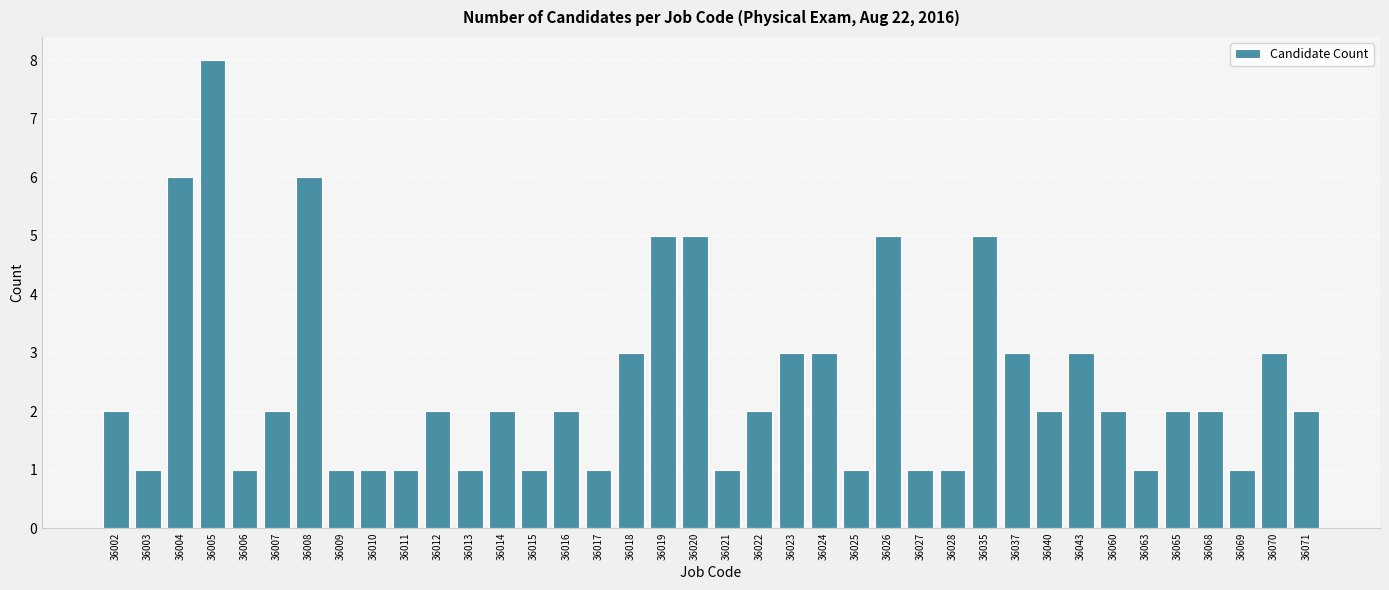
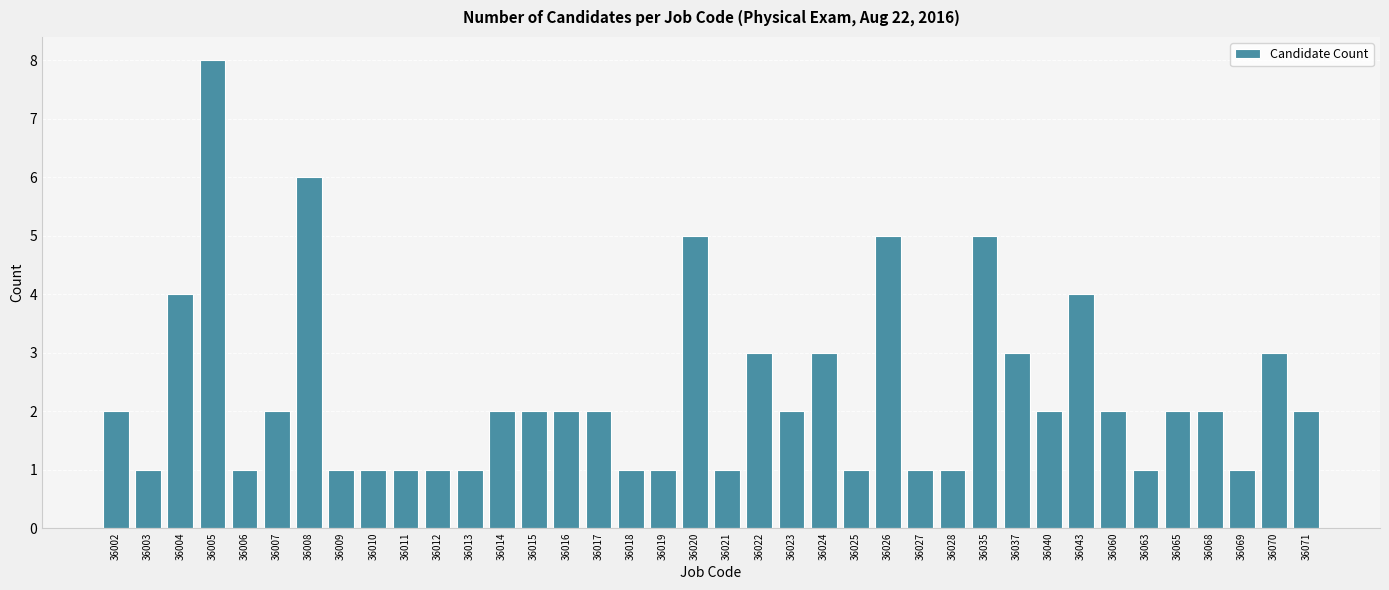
36004: 6 -> 4
36012: 2 -> 1
36015: 1 -> 2
36017: 1 -> 2
36018: 3 -> 1
36019: 5 -> 1
36022: 2 -> 3
36023: 3 -> 2
36043: 3 -> 4
